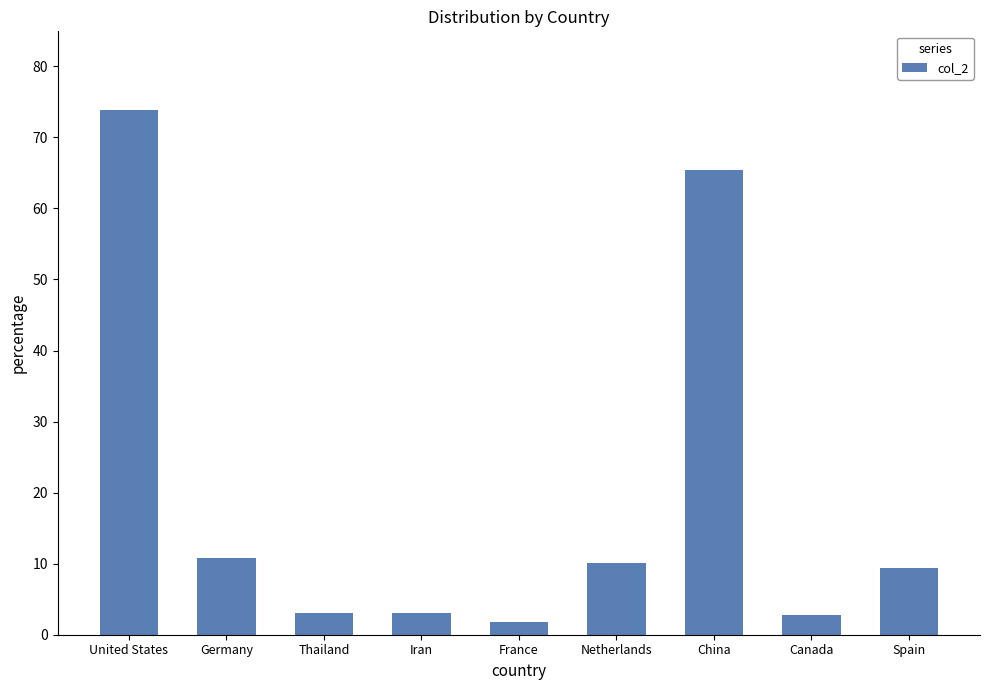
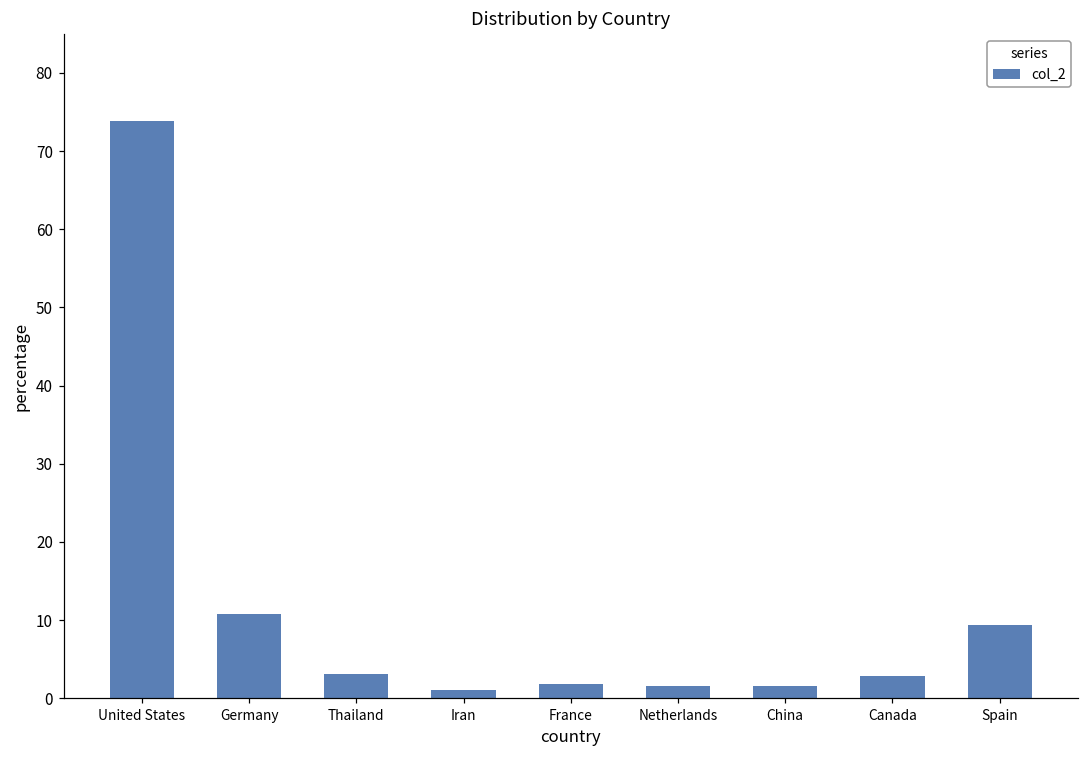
Iran: 3 -> 1
Netherlands: 10 -> 2
China: 65 -> 2
